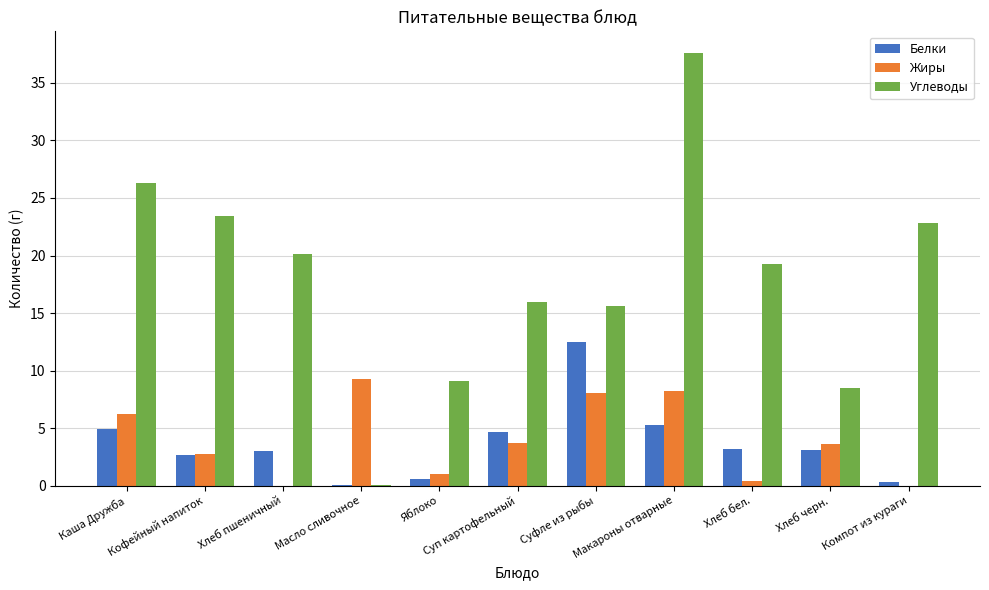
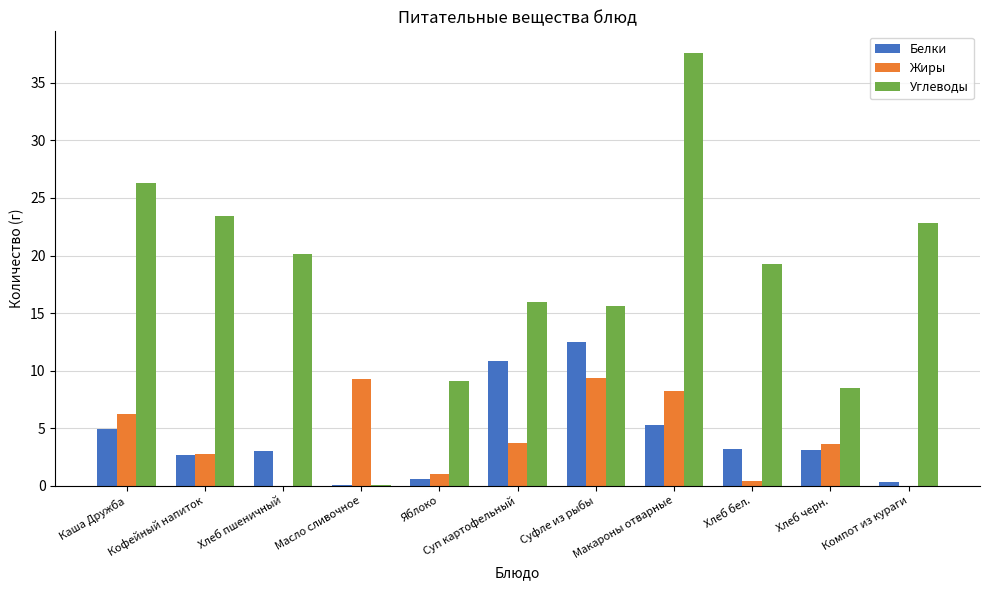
Белки, Суп картофельный: 4.7 -> 10.8
Жиры, Суфле из рыбы: 8.1 -> 9.4
